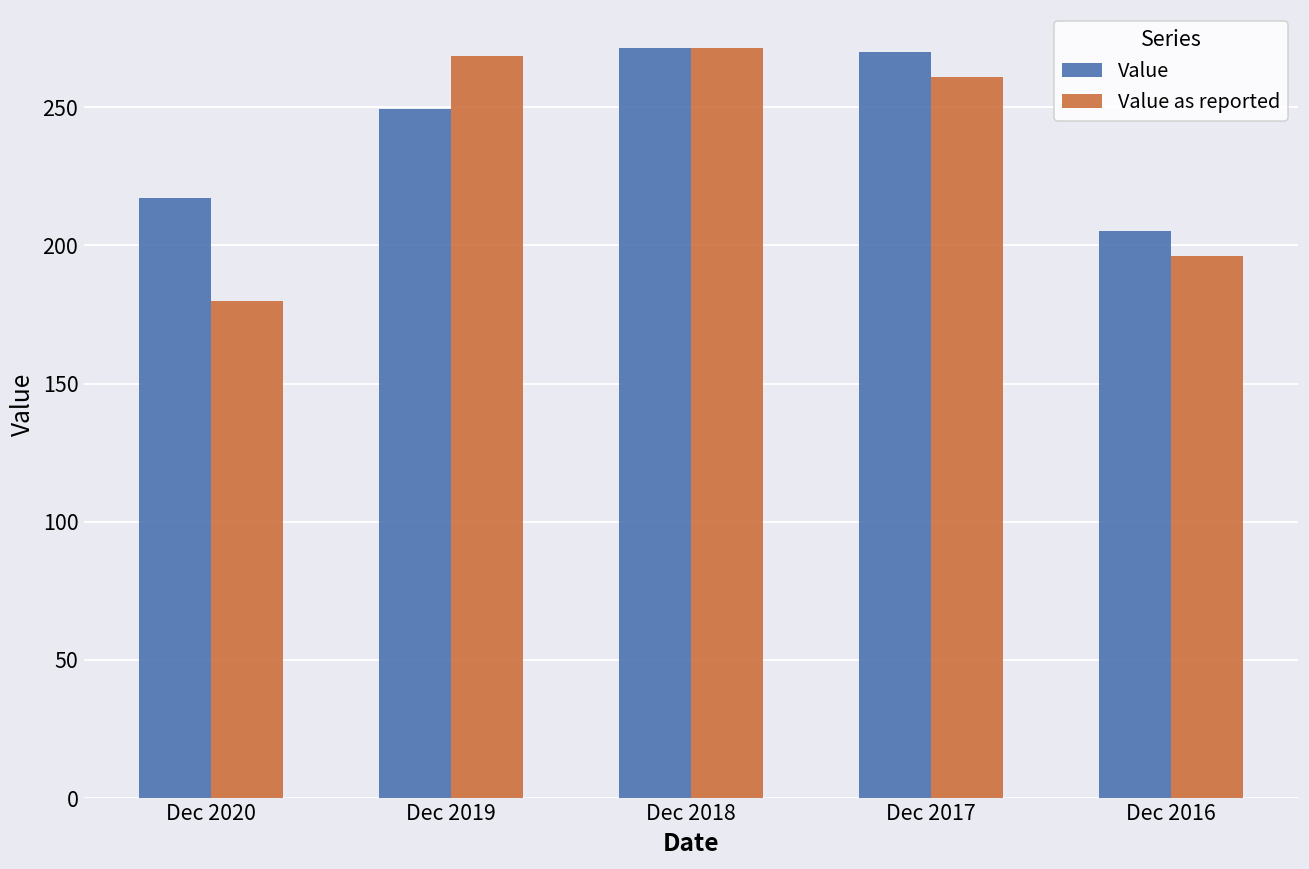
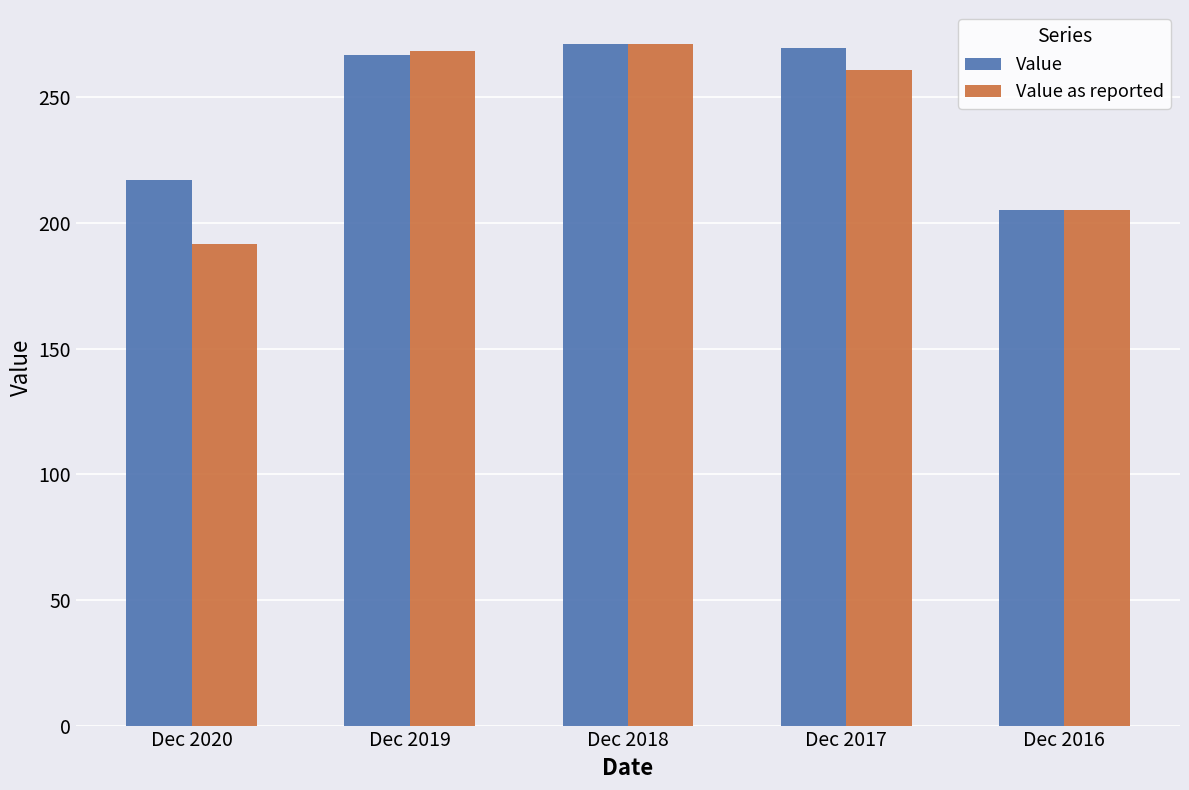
Value as reported, Dec 2020: 180 -> 192
Value, Dec 2019: 249 -> 267
Value as reported, Dec 2016: 196 -> 205
